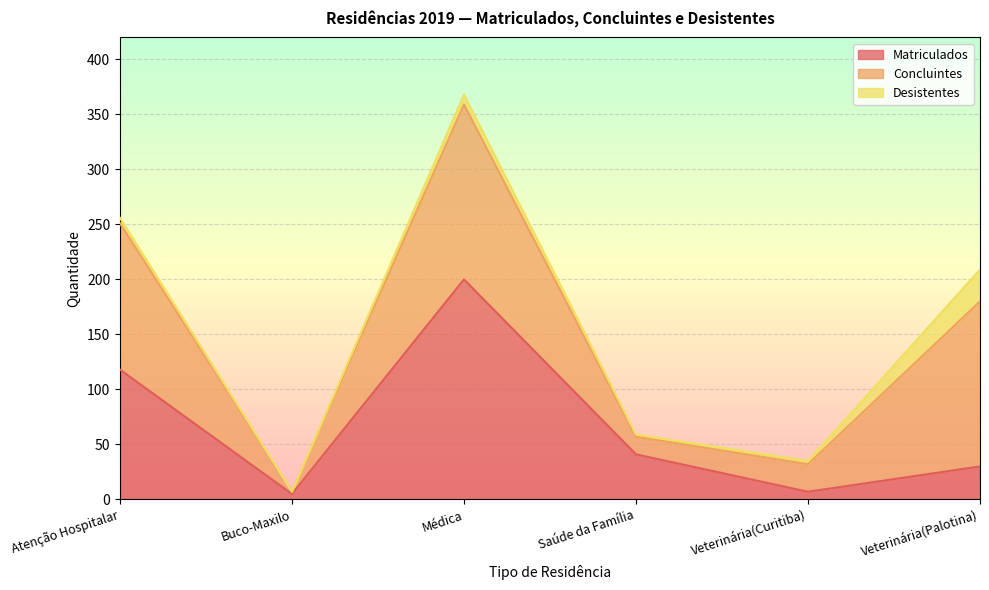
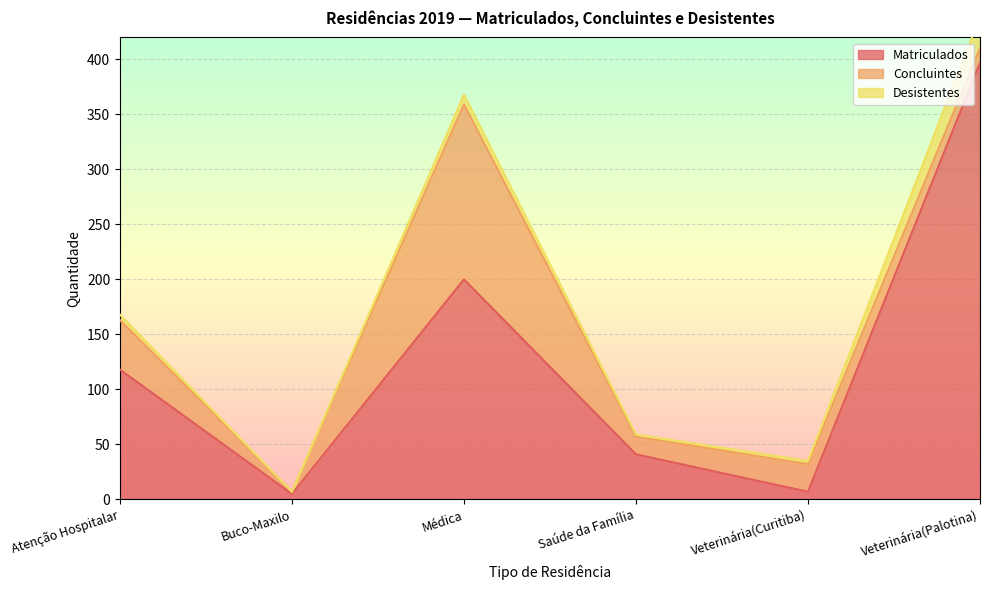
Concluintes, Atenção Hospitalar: 133 -> 45
Matriculados, Veterinária(Palotina): 30 -> 397
Concluintes, Veterinária(Palotina): 150 -> 13
